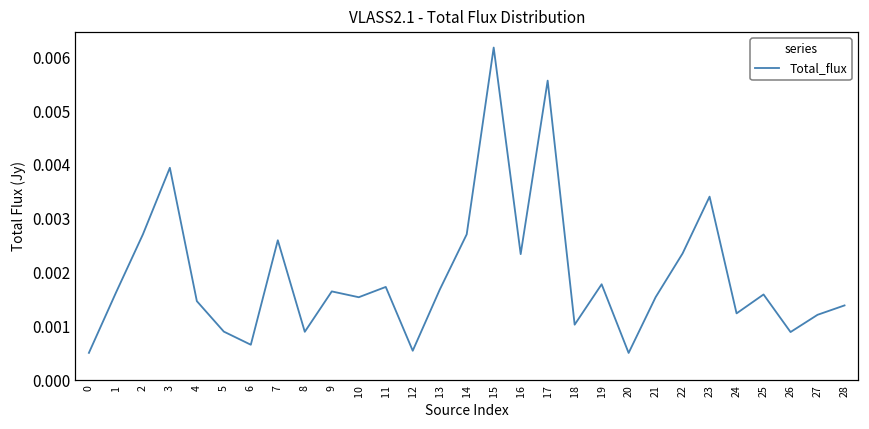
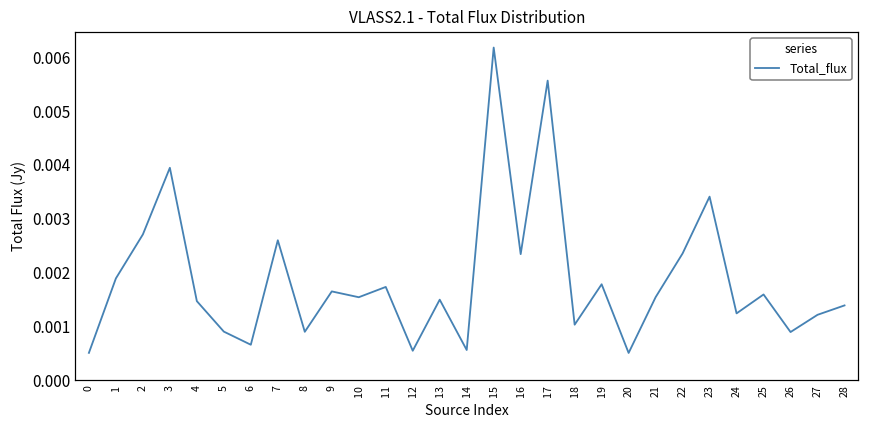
1: 0.0016 -> 0.0019
13: 0.0017 -> 0.0015
14: 0.0027 -> 0.0006
